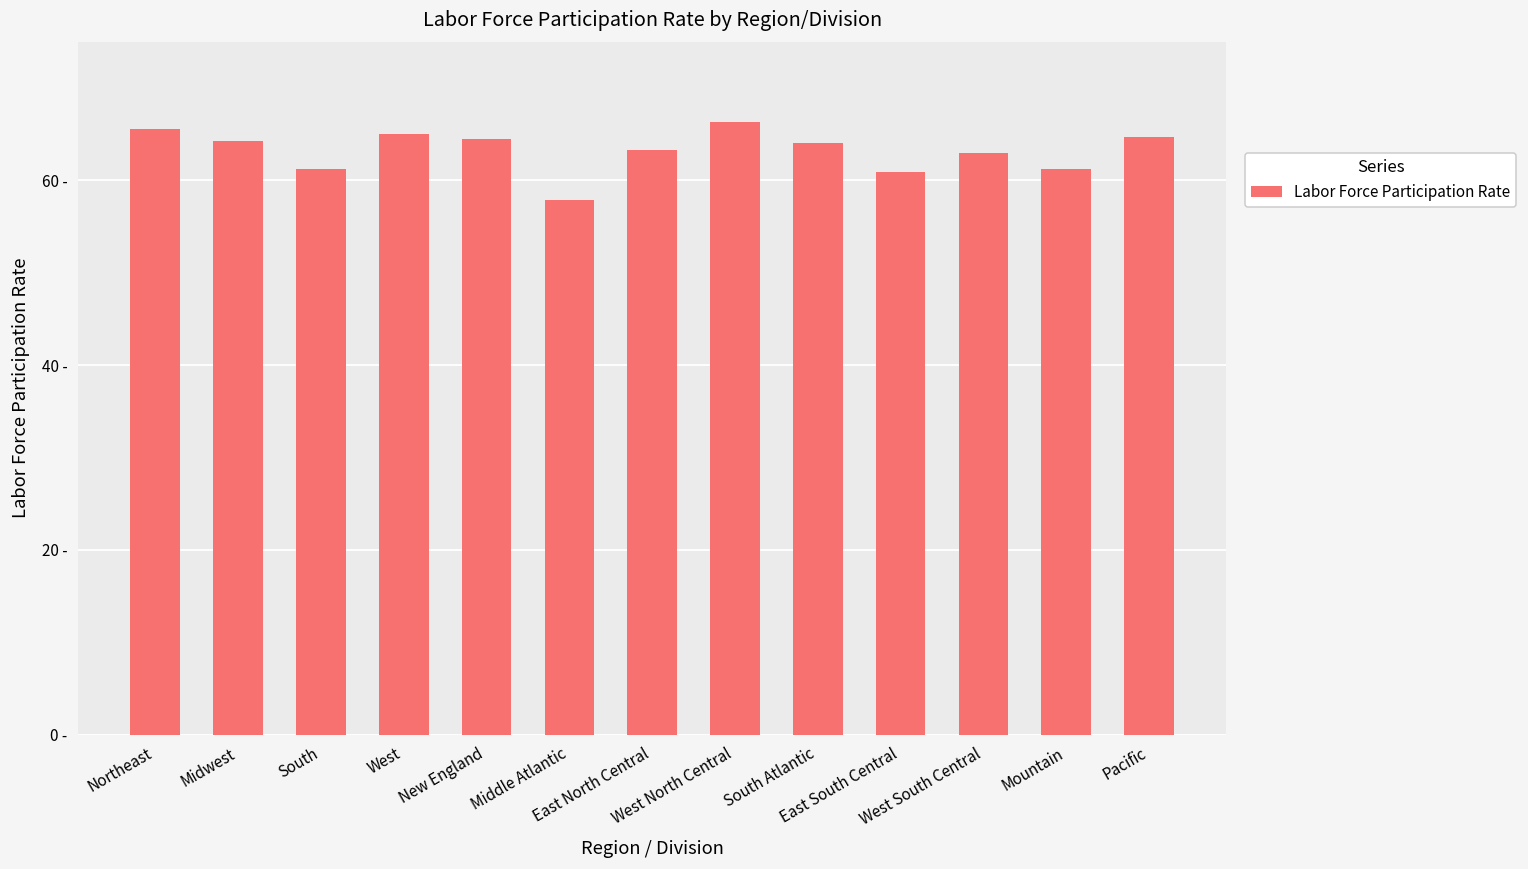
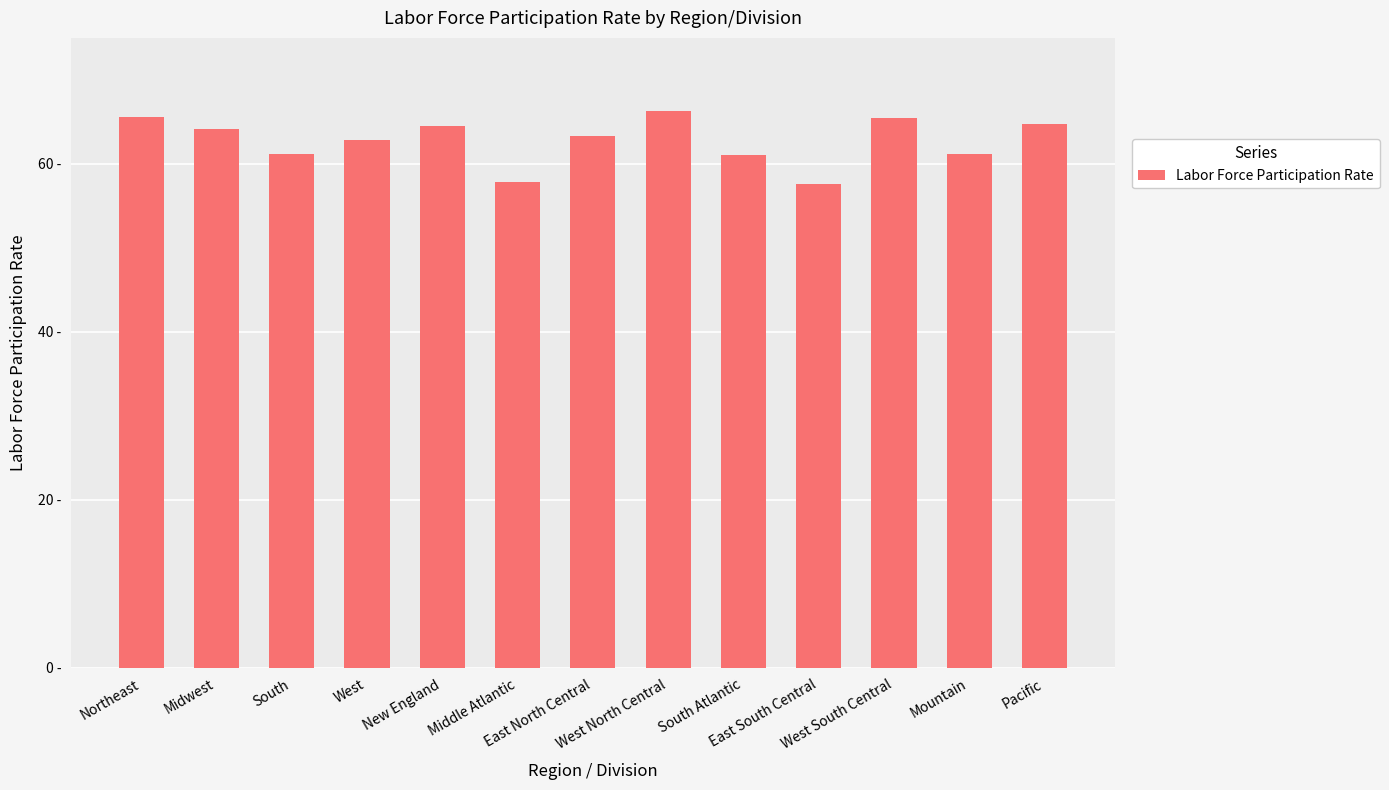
West: 65 - -> 63 -
South Atlantic: 64 - -> 61 -
East South Central: 61 - -> 58 -
West South Central: 63 - -> 66 -
